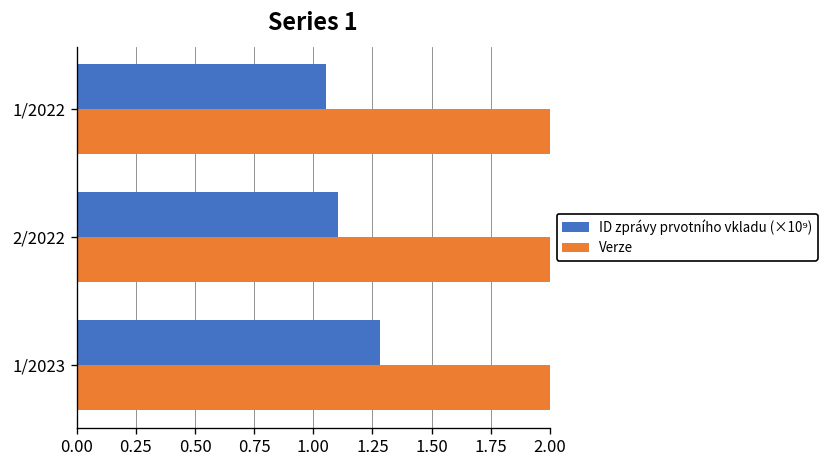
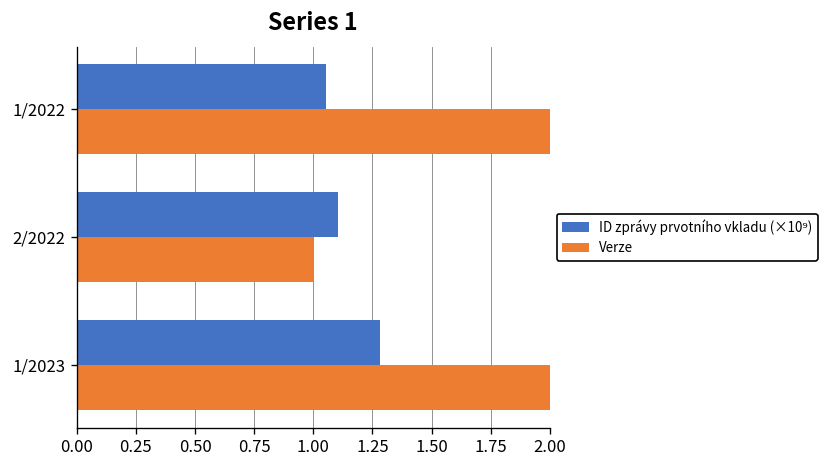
Verze, 2/2022: 2 -> 1
